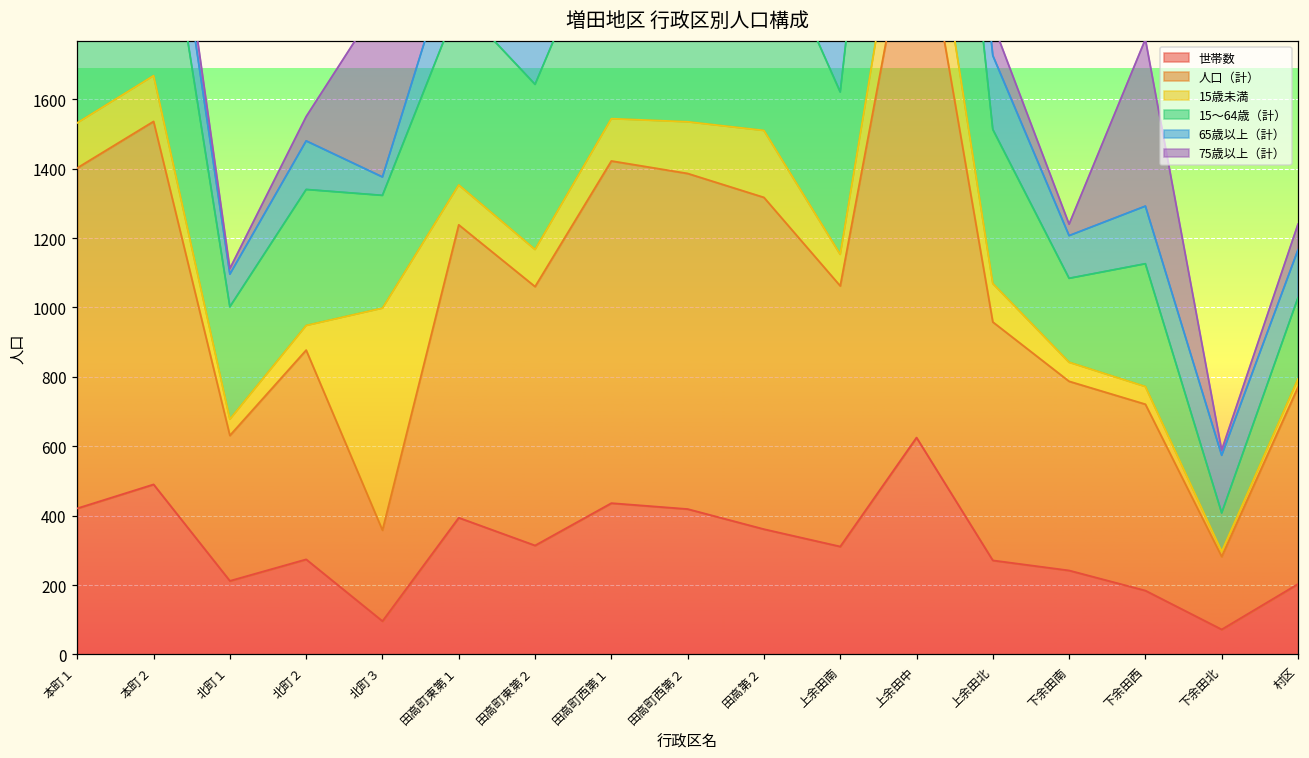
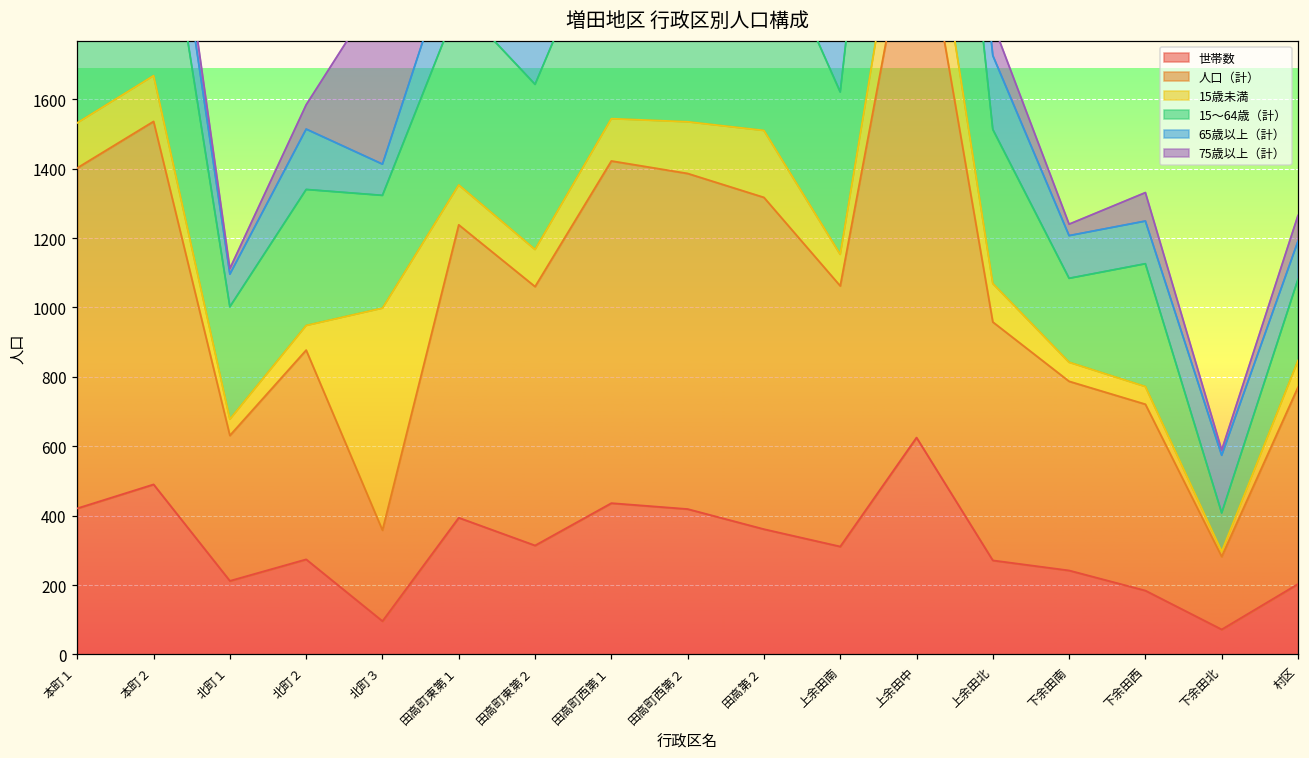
65歳以上（計）, 北町２: 140 -> 170
65歳以上（計）, 北町３: 50 -> 90
65歳以上（計）, 下余田西: 170 -> 120
75歳以上（計）, 下余田西: 480 -> 80
15歳未満, 村区: 20 -> 80
65歳以上（計）, 村区: 140 -> 110
